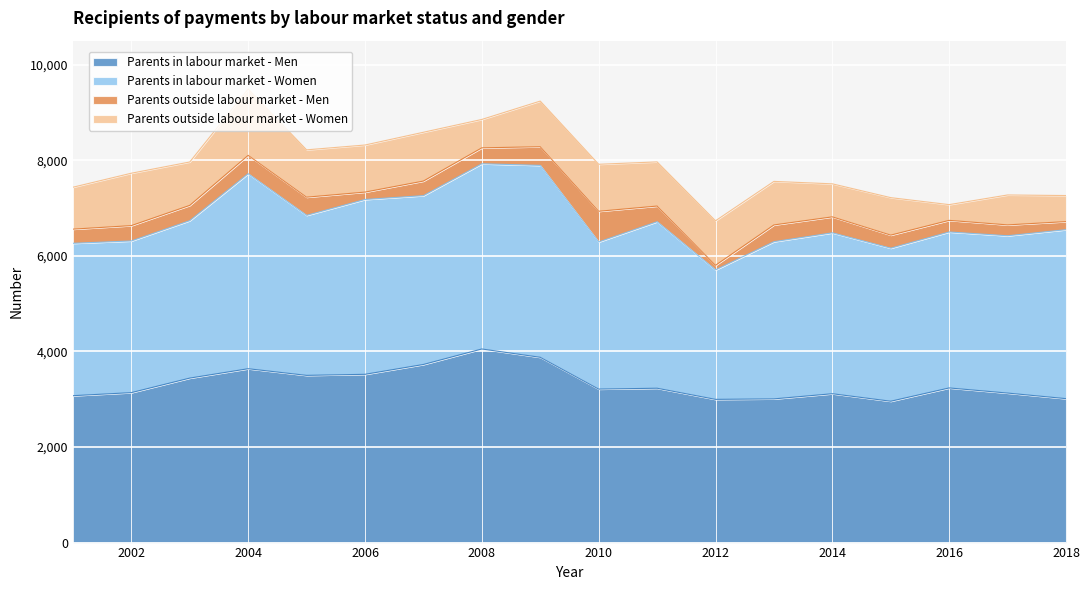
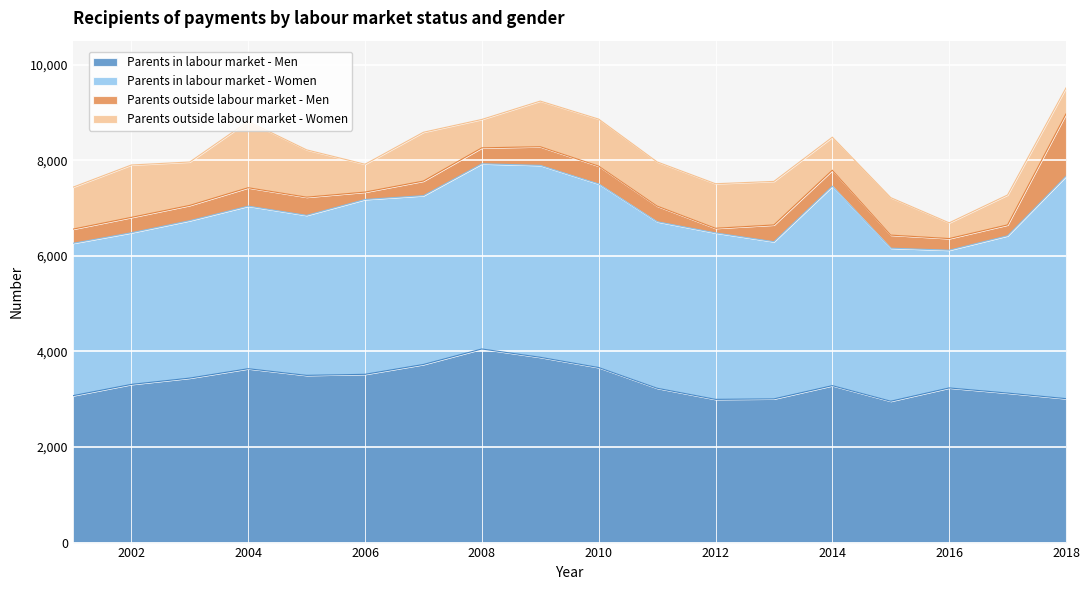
Parents in labour market - Men, 2002: 3,100 -> 3,300
Parents in labour market - Women, 2004: 4,100 -> 3,400
Parents outside labour market - Women, 2006: 1,000 -> 600
Parents in labour market - Men, 2010: 3,200 -> 3,700
Parents in labour market - Women, 2010: 3,100 -> 3,800
Parents outside labour market - Men, 2010: 600 -> 400
Parents in labour market - Women, 2012: 2,700 -> 3,500
Parents in labour market - Men, 2014: 3,100 -> 3,300
Parents in labour market - Women, 2014: 3,400 -> 4,200
Parents in labour market - Women, 2016: 3,300 -> 2,900
Parents in labour market - Women, 2018: 3,500 -> 4,700
Parents outside labour market - Men, 2018: 200 -> 1,300
